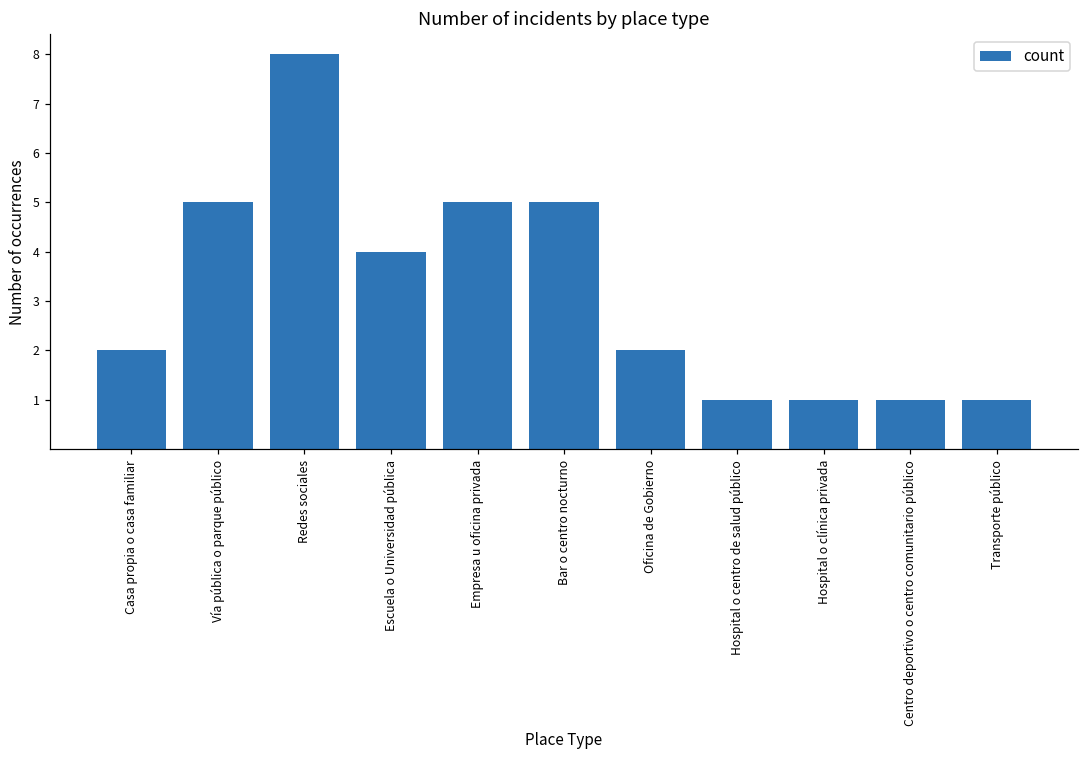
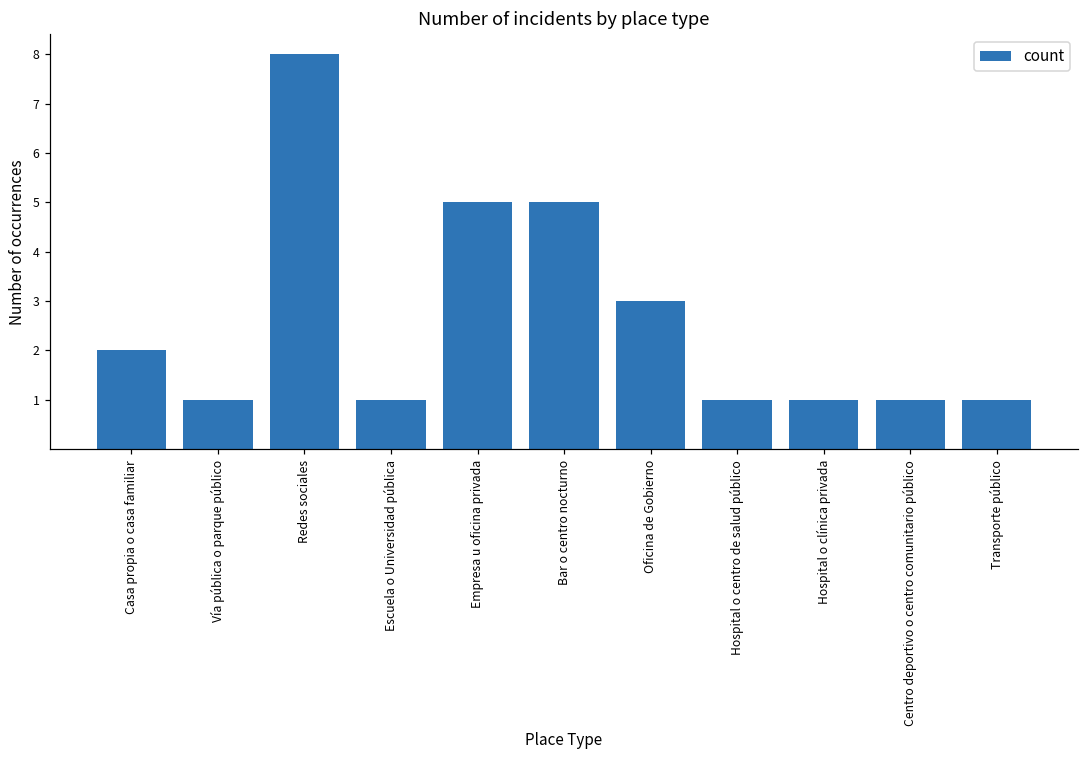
Vía pública o parque público: 5 -> 1
Escuela o Universidad pública: 4 -> 1
Oficina de Gobierno: 2 -> 3
